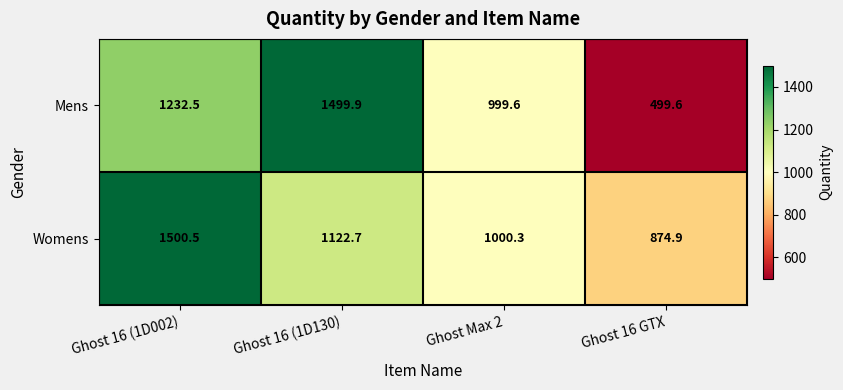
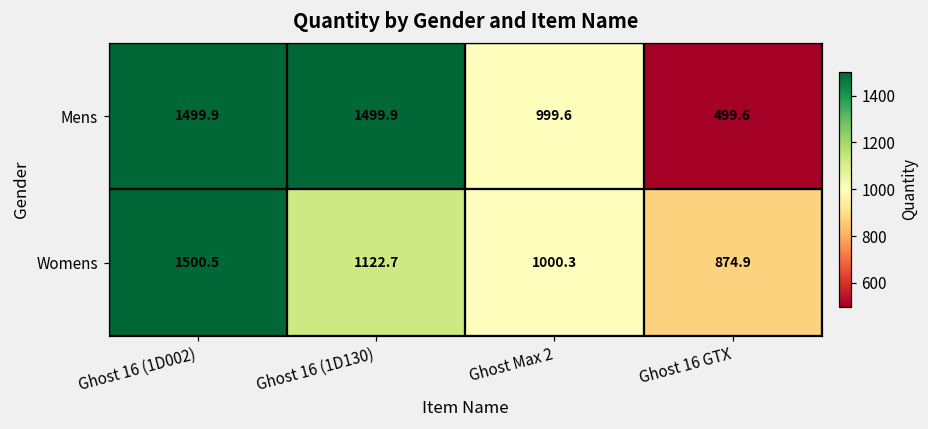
Mens, Ghost 16 (1D002): 1232.5 -> 1499.9
